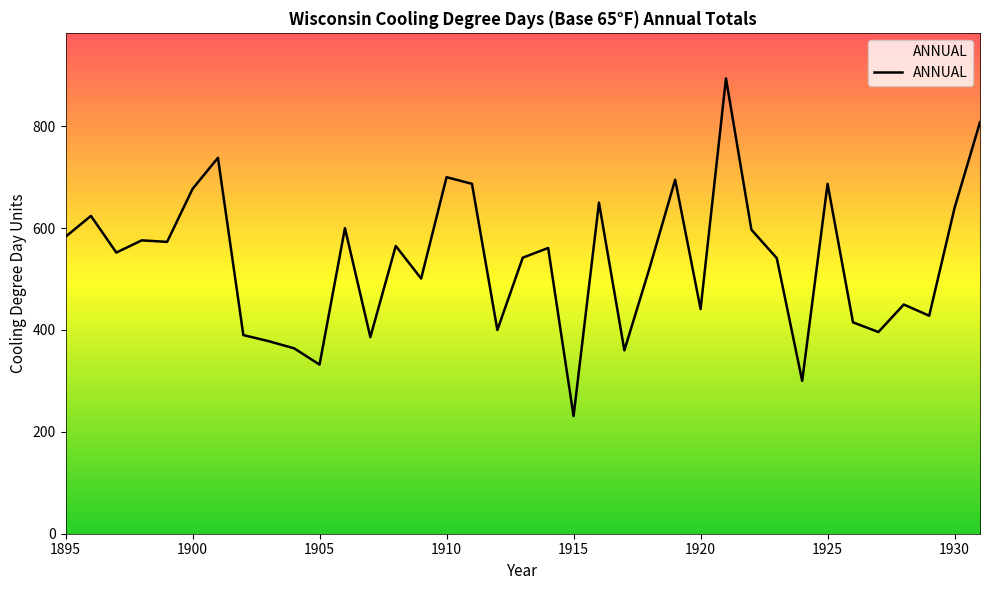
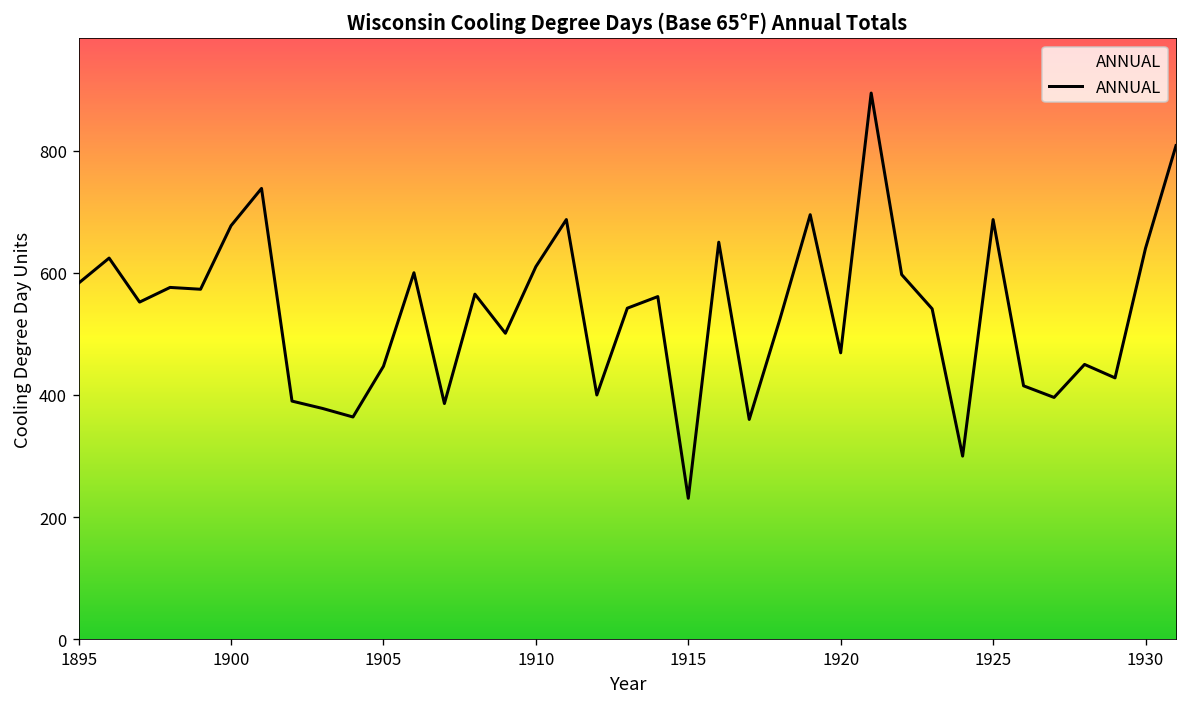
1905: 330 -> 450
1910: 700 -> 610
1920: 440 -> 470
